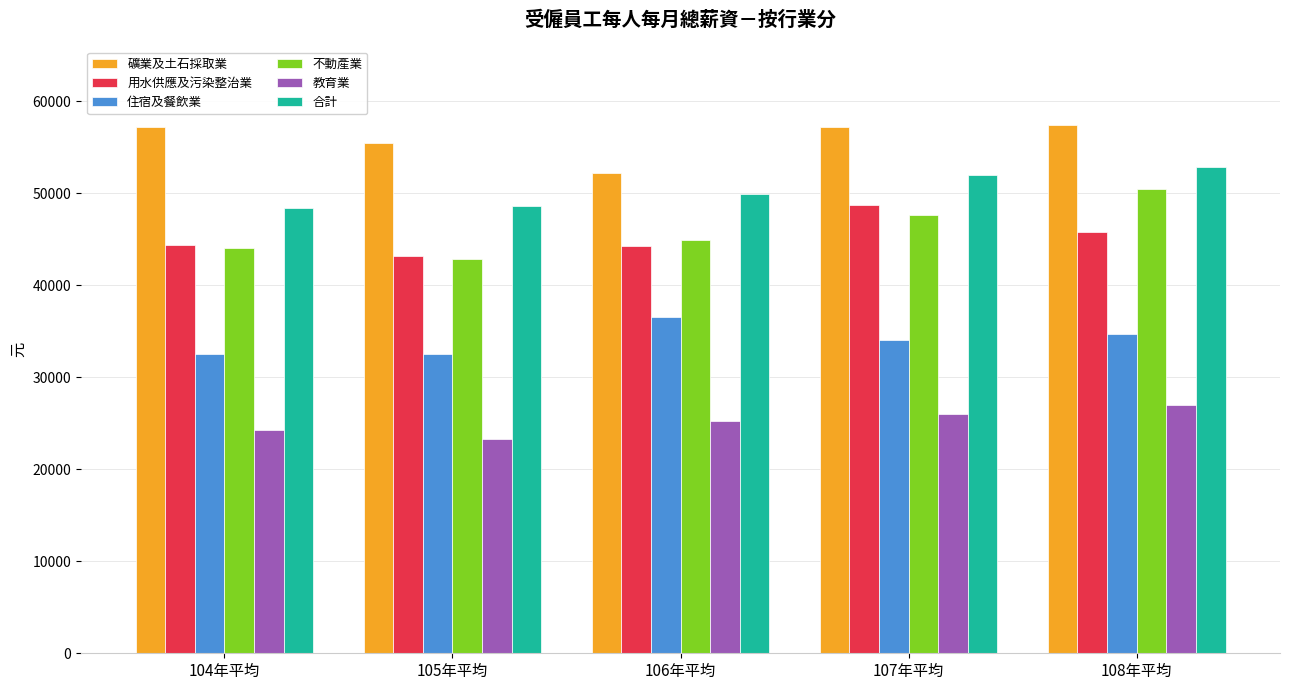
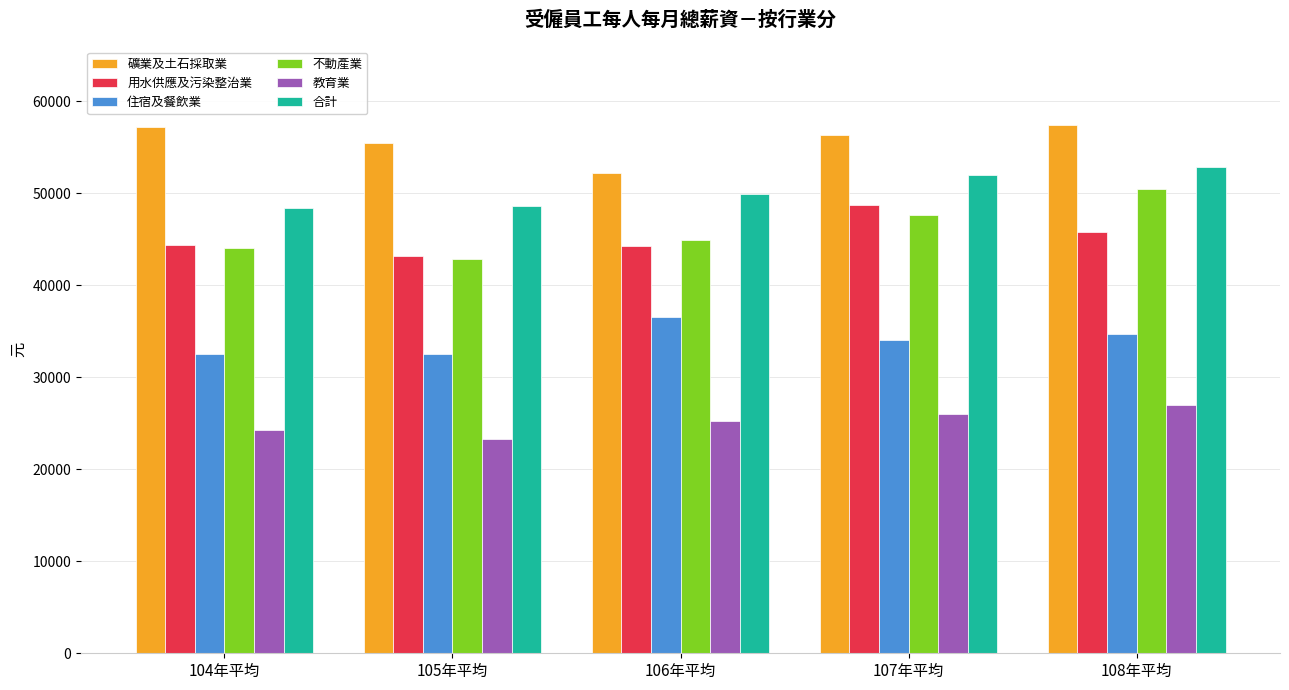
礦業及土石採取業, 107年平均: 57000 -> 56000
